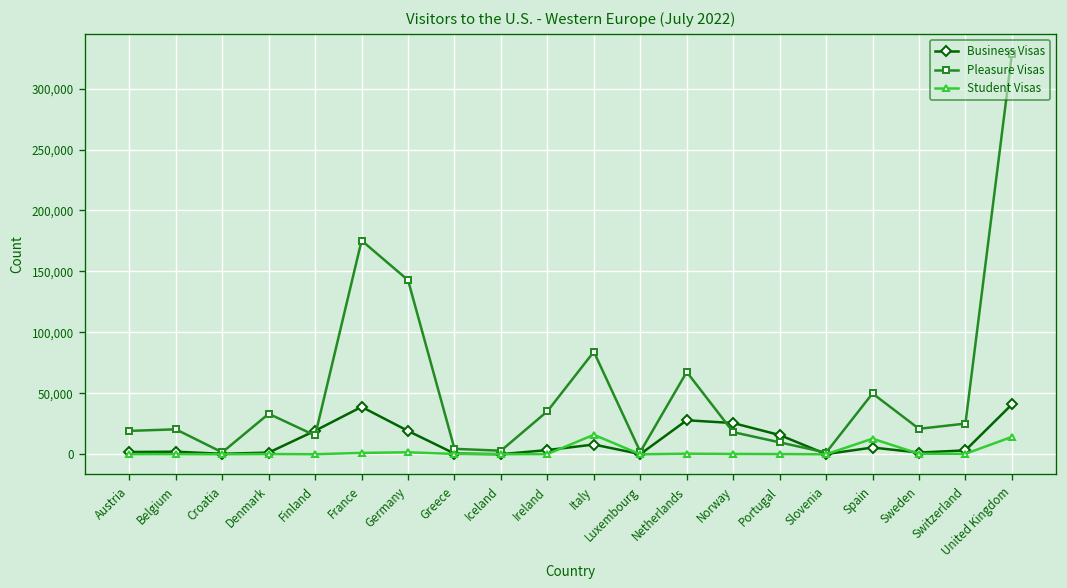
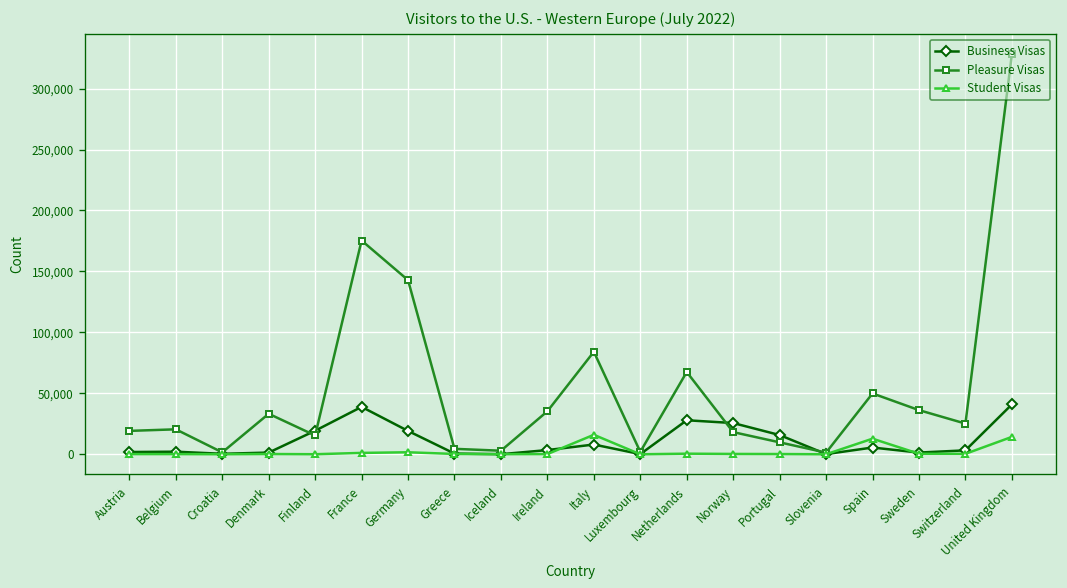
Pleasure Visas, Sweden: 21,000 -> 36,000
